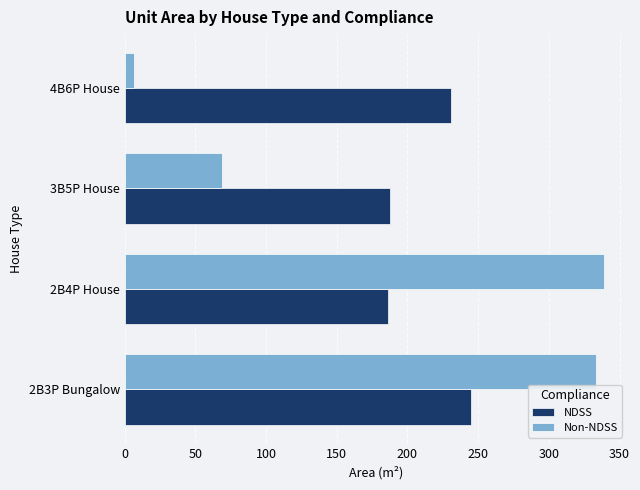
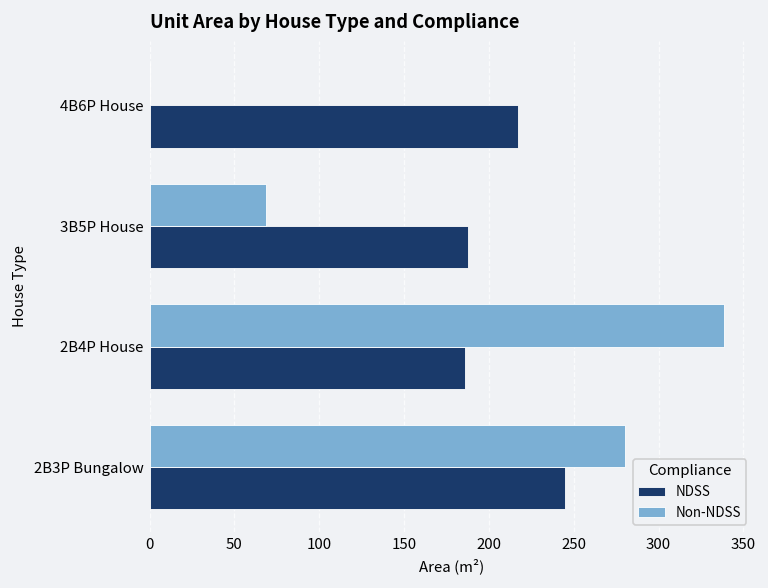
Non-NDSS, 4B6P House: 7 -> 0
NDSS, 4B6P House: 231 -> 217
Non-NDSS, 2B3P Bungalow: 333 -> 280
